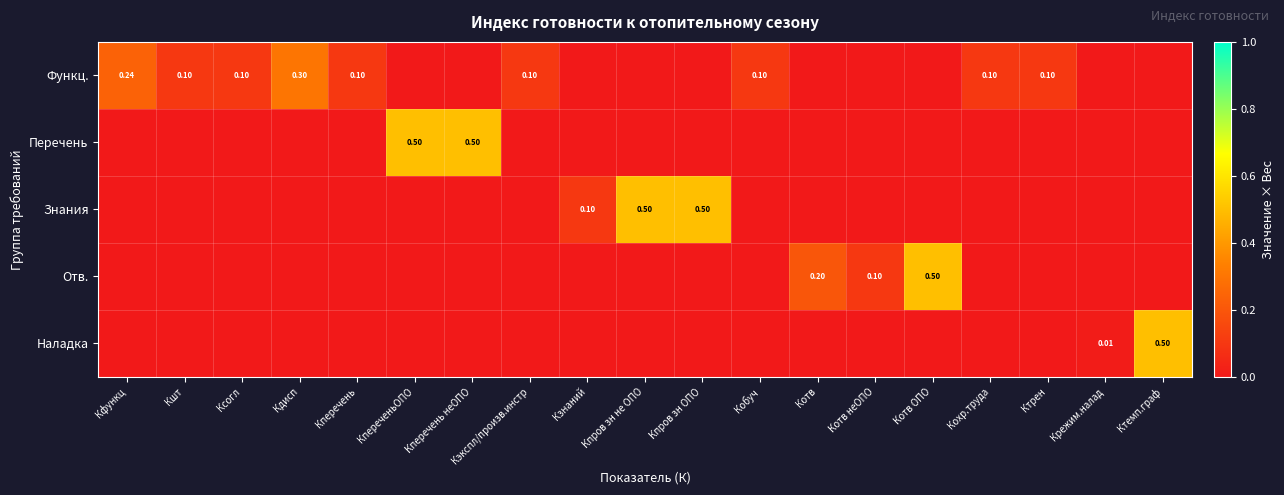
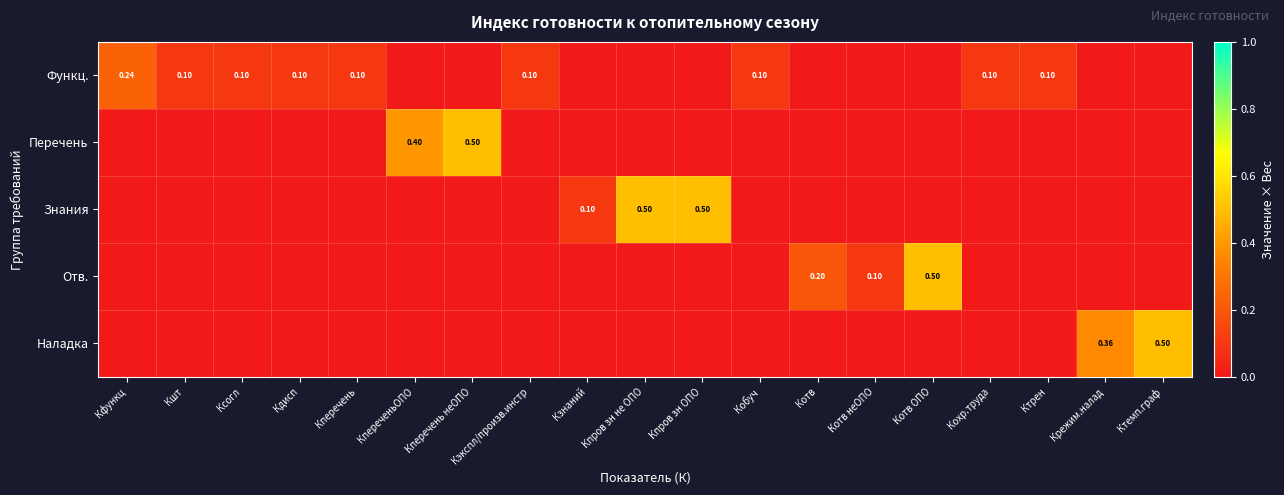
Функц., Кдисп: 0.30 -> 0.10
Перечень, КпереченьОПО: 0.50 -> 0.40
Наладка, Крежим.налад: 0.01 -> 0.36
